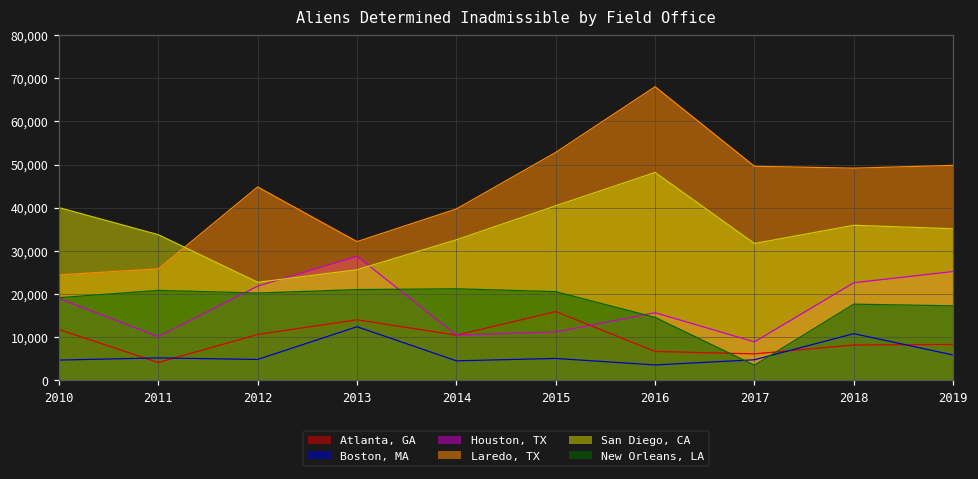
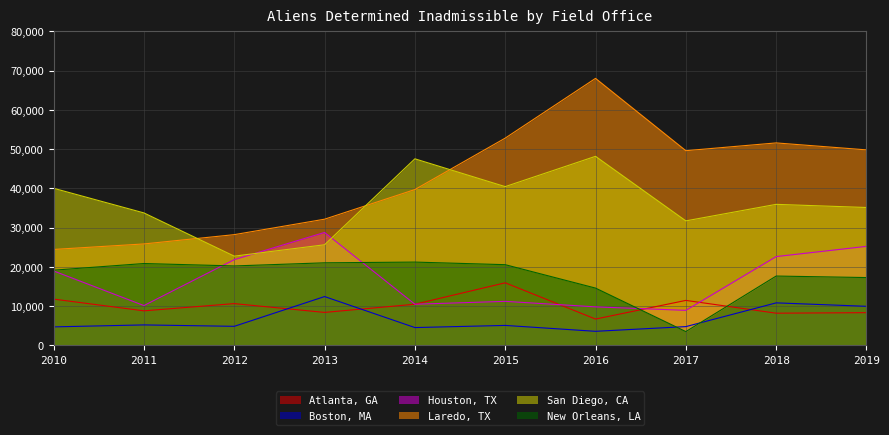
Atlanta, GA, 2011: 4,000 -> 9,000
Laredo, TX, 2012: 45,000 -> 28,000
Atlanta, GA, 2013: 14,000 -> 8,000
San Diego, CA, 2014: 33,000 -> 48,000
Houston, TX, 2016: 16,000 -> 10,000
Atlanta, GA, 2017: 6,000 -> 11,000
Laredo, TX, 2018: 49,000 -> 52,000
Boston, MA, 2019: 6,000 -> 10,000
